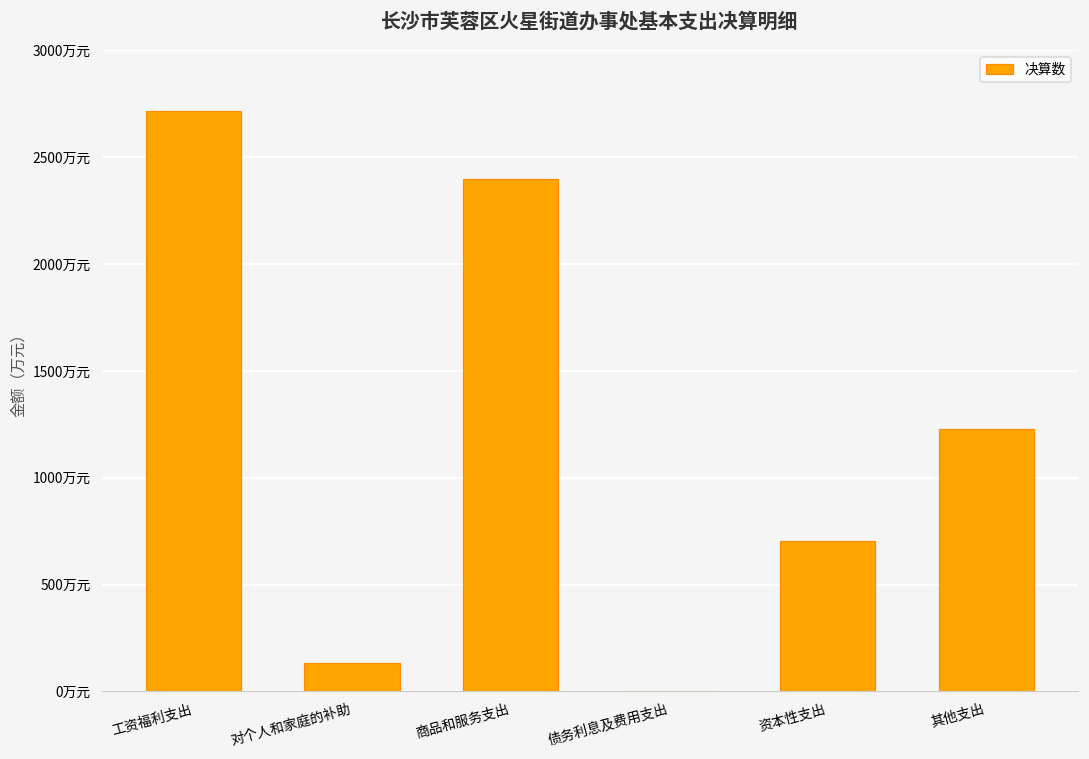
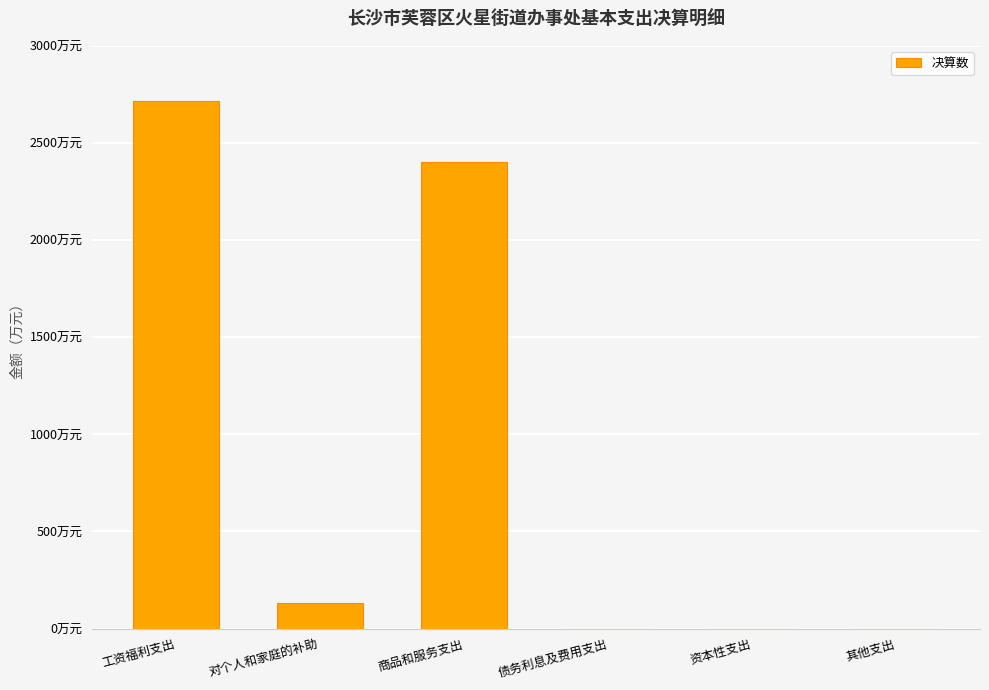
资本性支出: 700万元 -> 0万元
其他支出: 1230万元 -> 0万元
